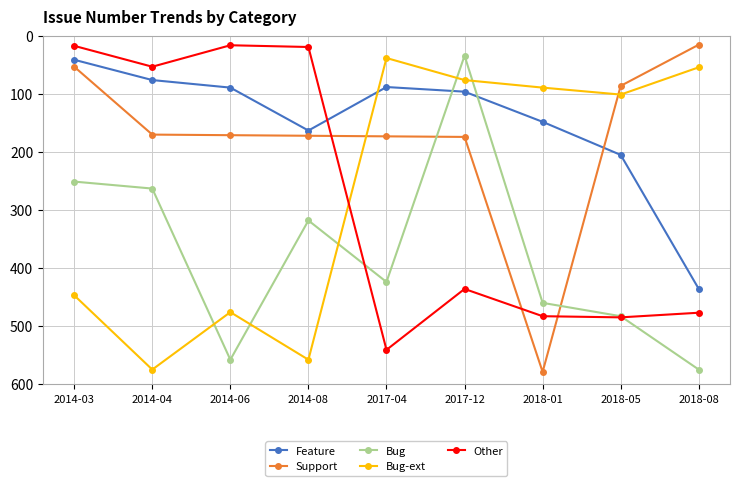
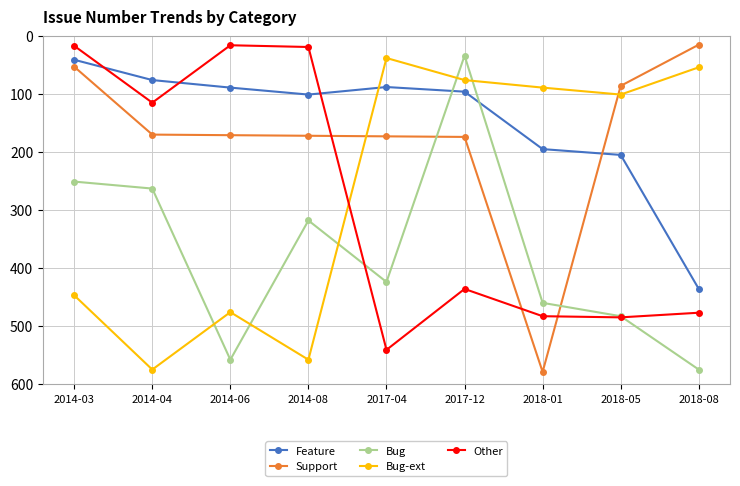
Other, 2014-04: 50 -> 120
Feature, 2014-08: 160 -> 100
Feature, 2018-01: 150 -> 200
